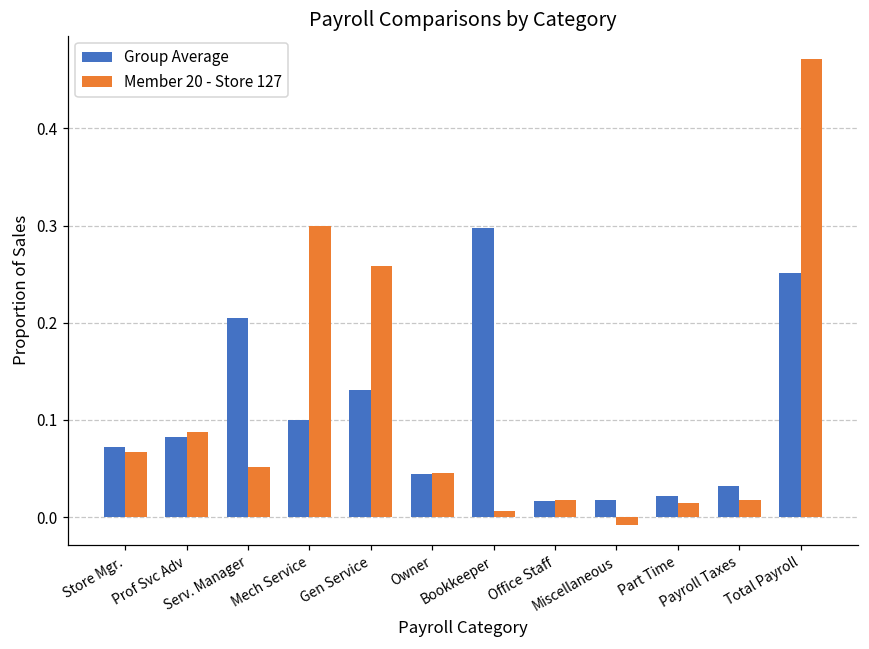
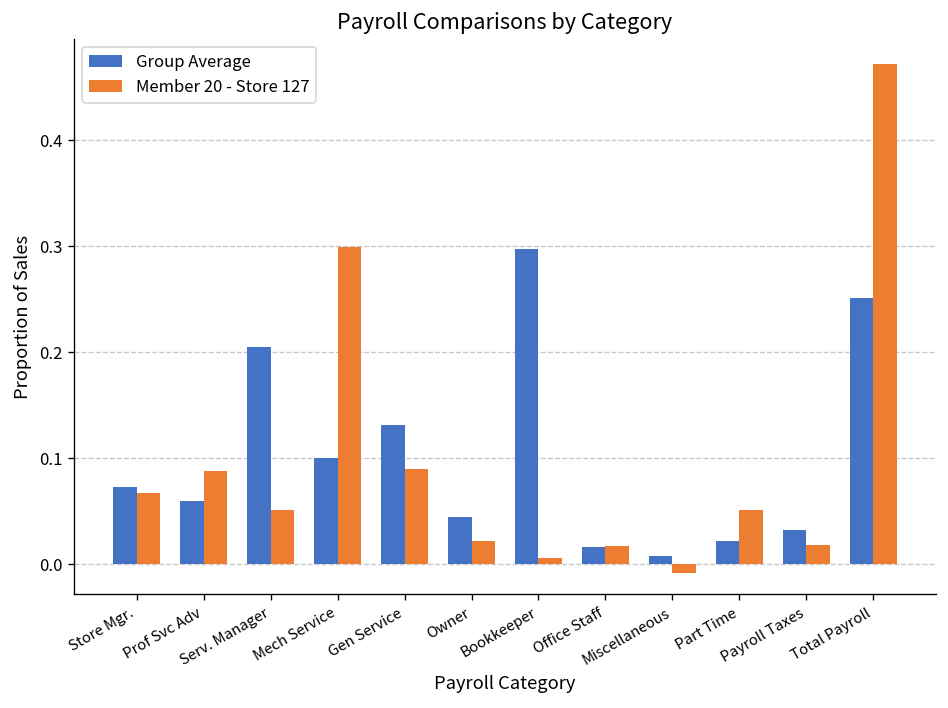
Group Average, Prof Svc Adv: 0.08 -> 0.06
Member 20 - Store 127, Gen Service: 0.26 -> 0.09
Member 20 - Store 127, Owner: 0.05 -> 0.02
Group Average, Miscellaneous: 0.02 -> 0.01
Member 20 - Store 127, Part Time: 0.02 -> 0.05
